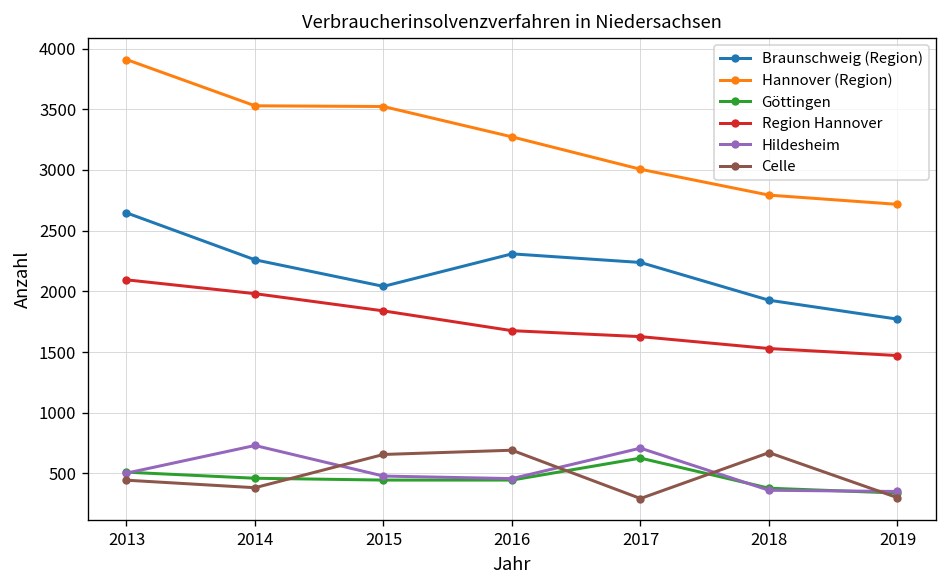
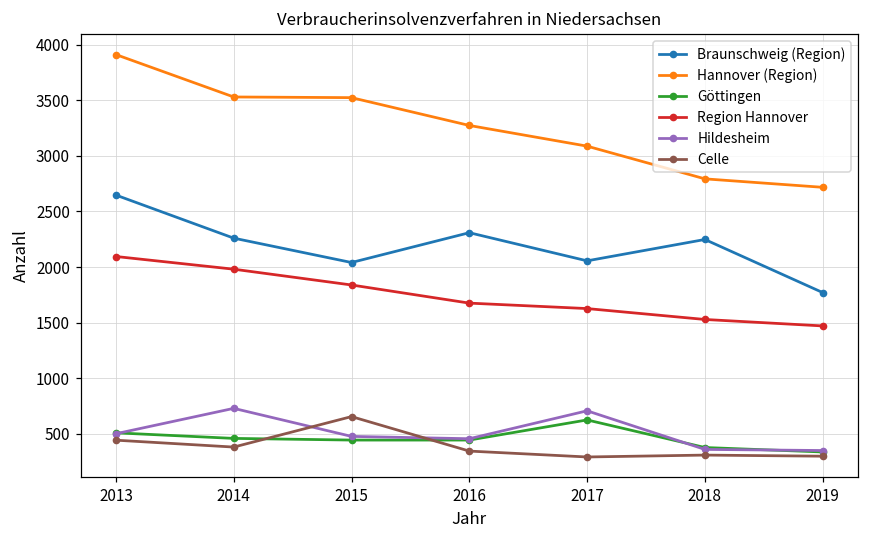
Celle, 2016: 690 -> 350
Braunschweig (Region), 2017: 2240 -> 2060
Hannover (Region), 2017: 3010 -> 3090
Braunschweig (Region), 2018: 1930 -> 2250
Celle, 2018: 670 -> 310
